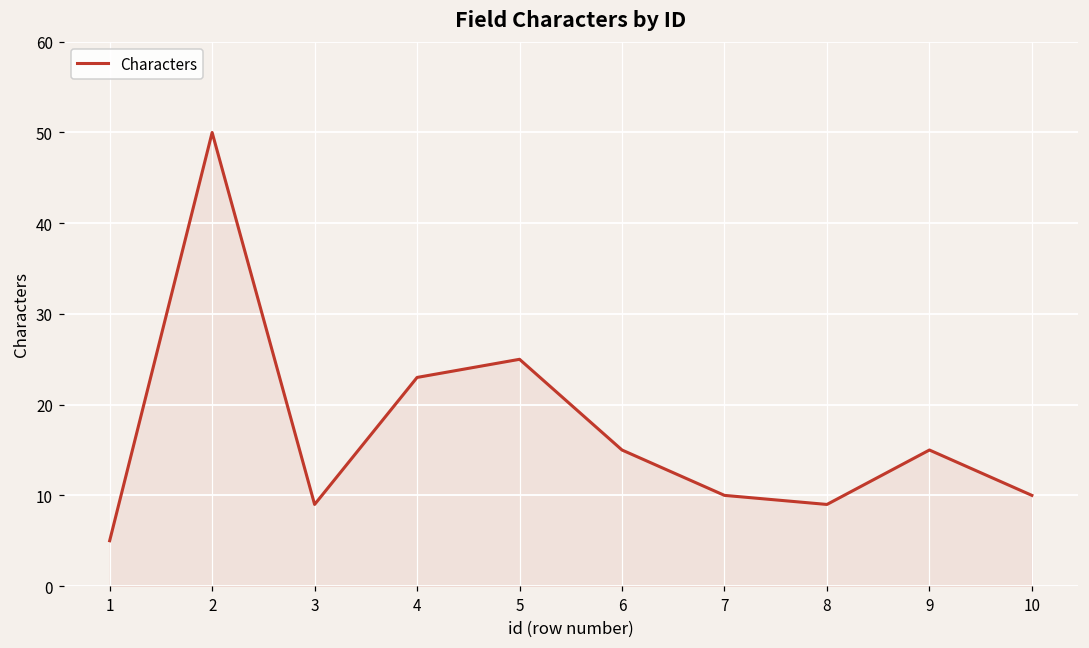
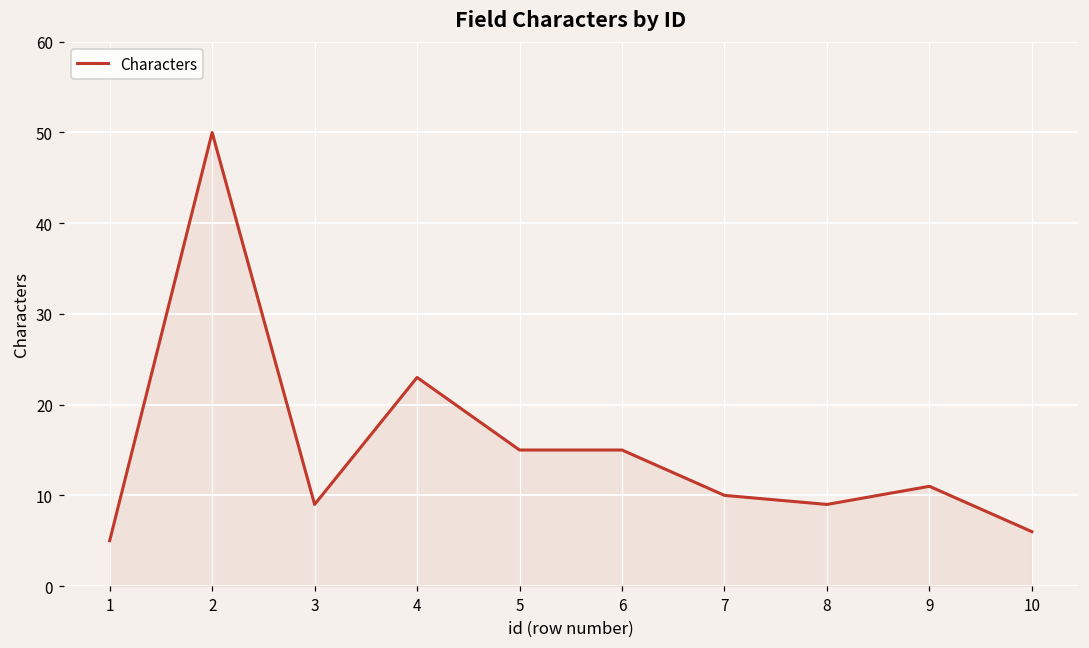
5: 25 -> 15
9: 15 -> 11
10: 10 -> 6
